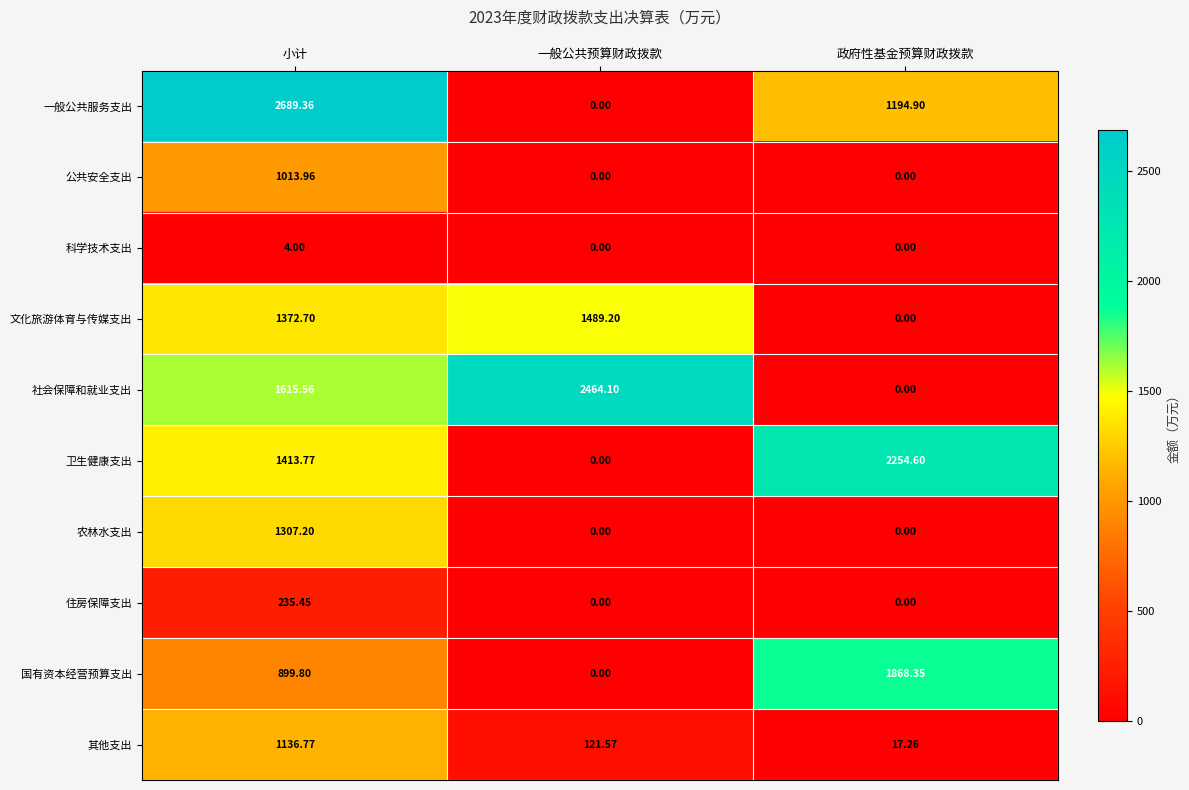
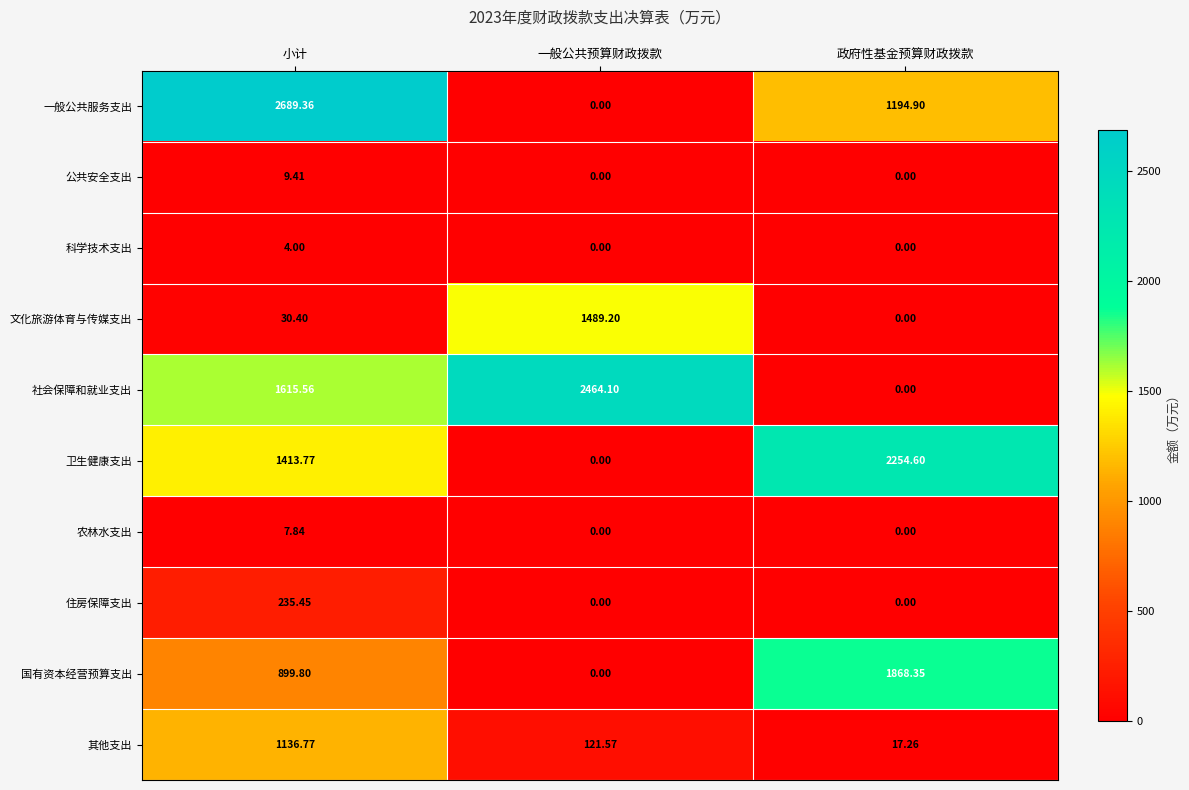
公共安全支出, 小计: 1013.96 -> 9.41
文化旅游体育与传媒支出, 小计: 1372.70 -> 30.40
农林水支出, 小计: 1307.20 -> 7.84
